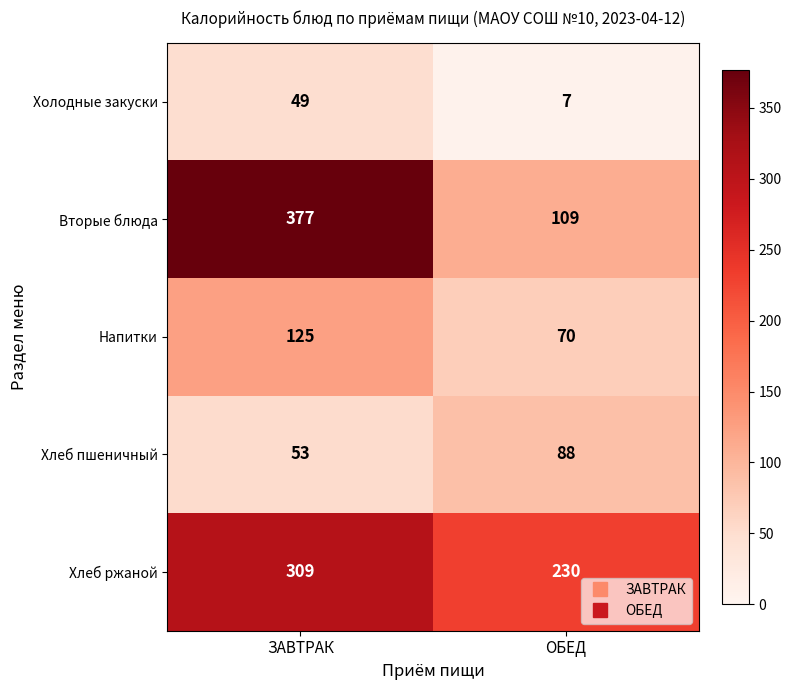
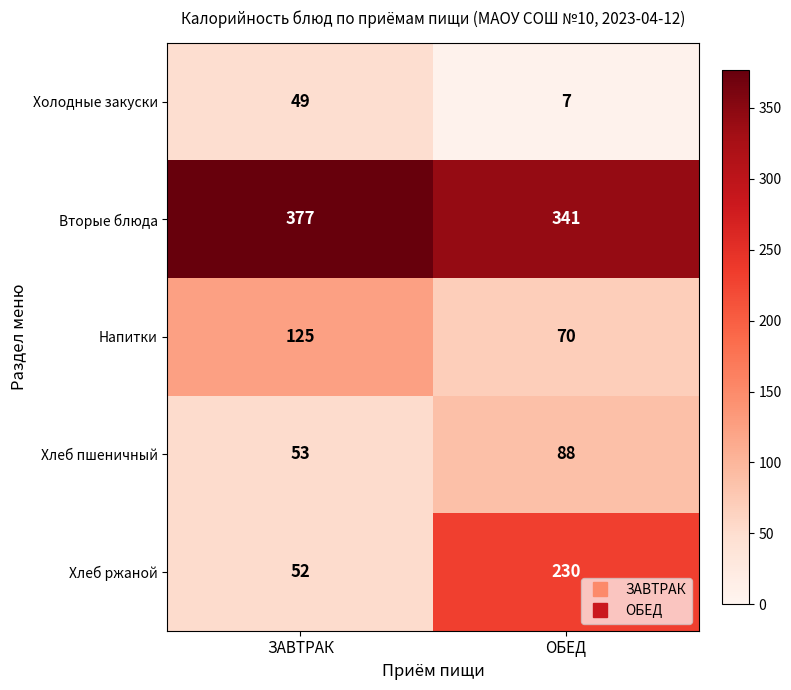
Вторые блюда, ОБЕД: 109 -> 341
Хлеб ржаной, ЗАВТРАК: 309 -> 52
